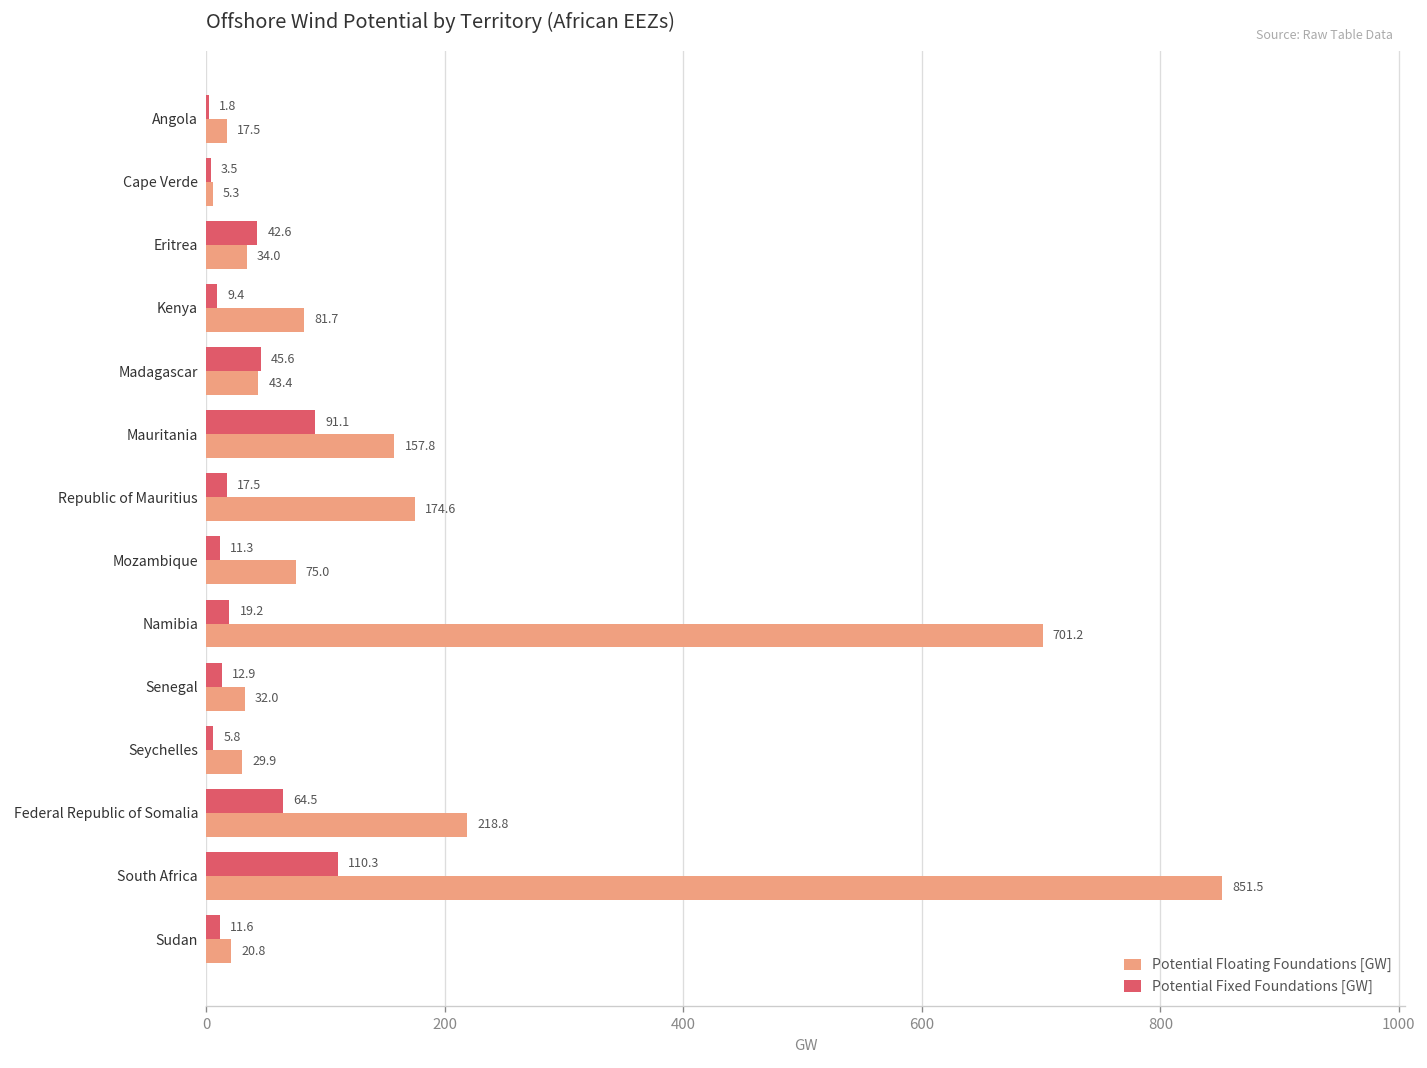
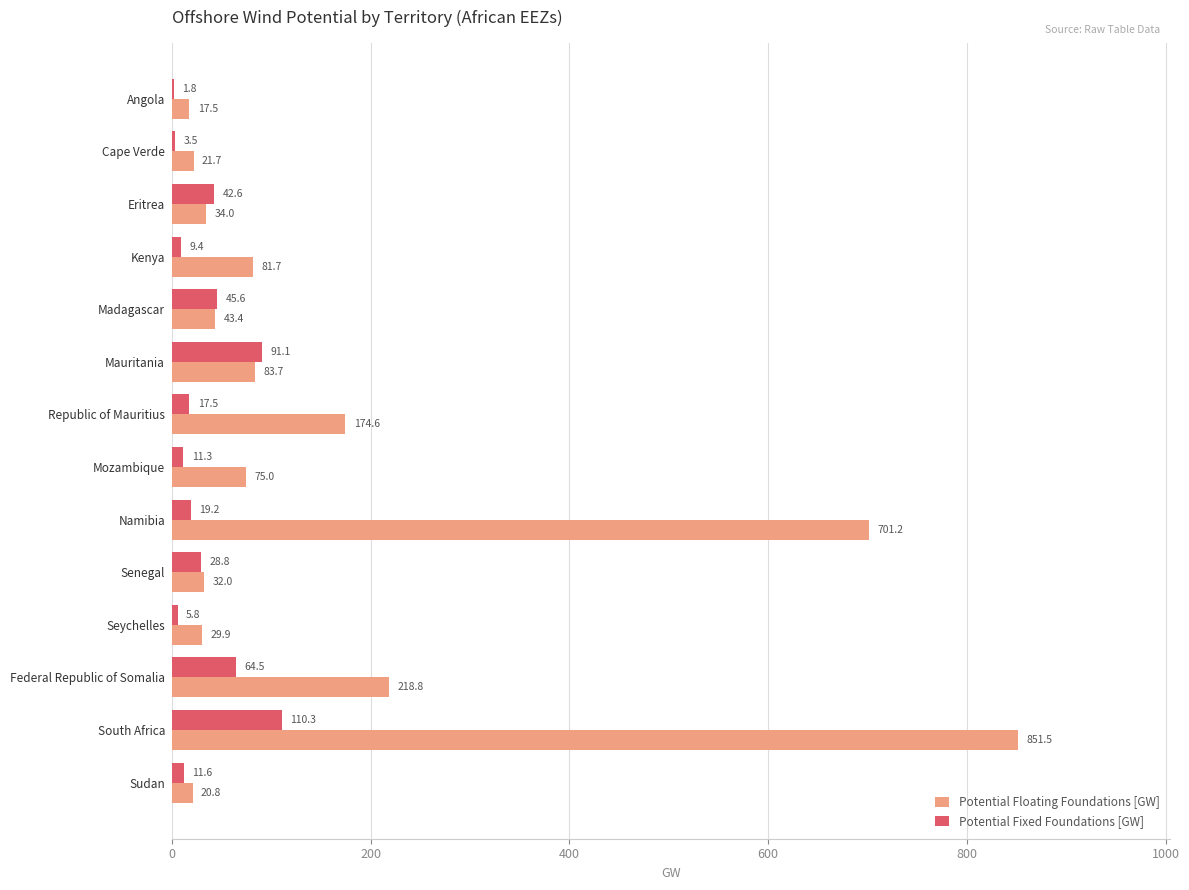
Potential Floating Foundations [GW], Cape Verde: 5.3 -> 21.7
Potential Floating Foundations [GW], Mauritania: 157.8 -> 83.7
Potential Fixed Foundations [GW], Senegal: 12.9 -> 28.8
